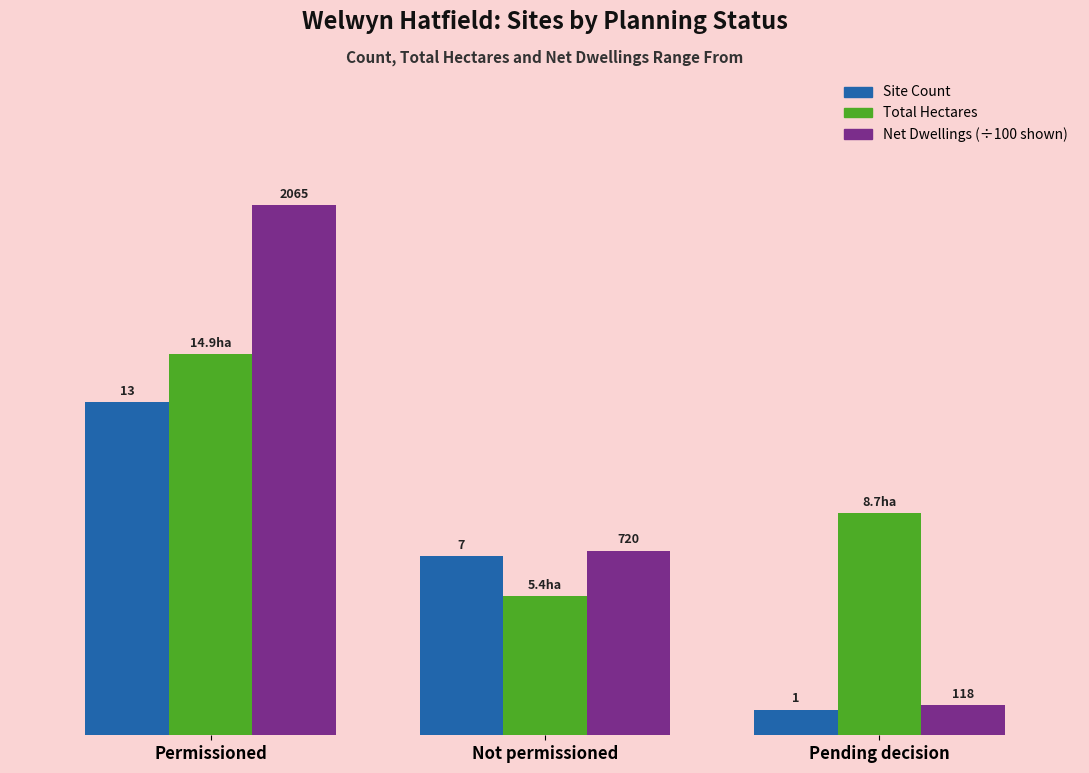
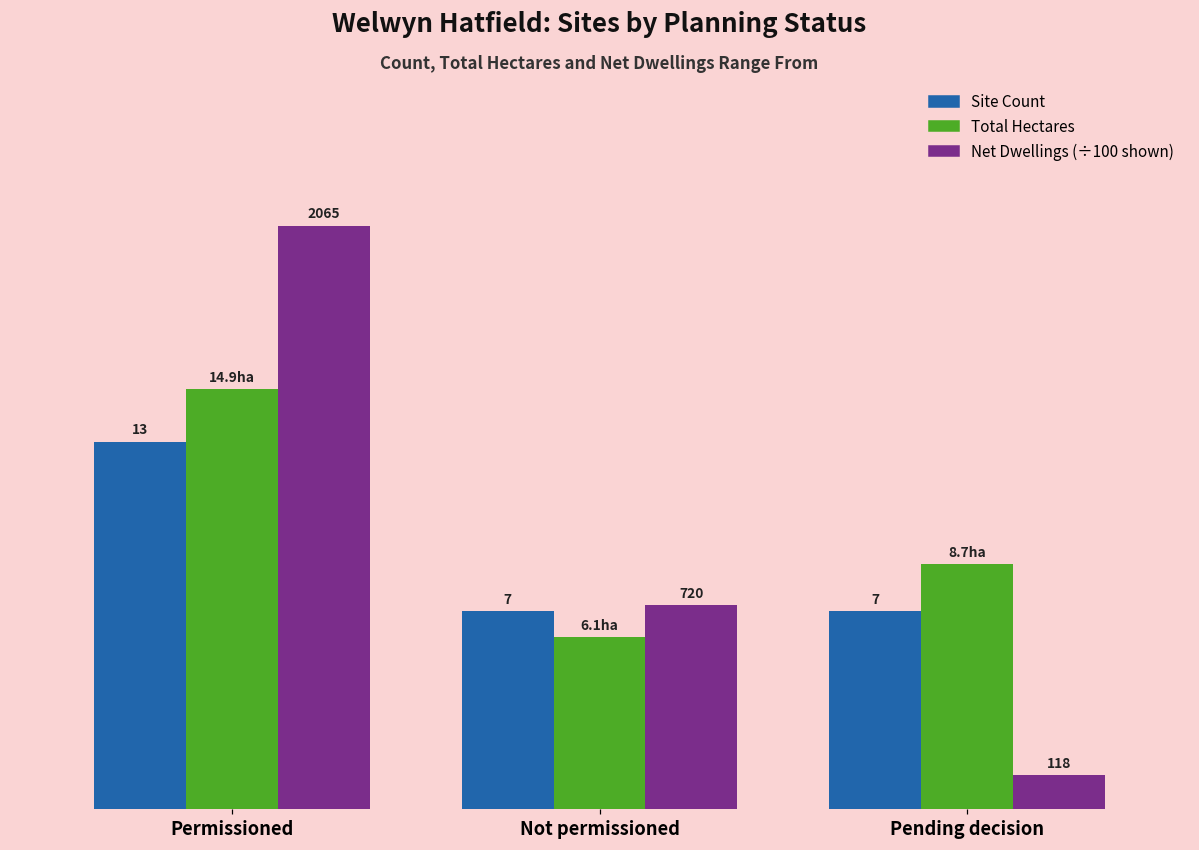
Total Hectares, Not permissioned: 5.4 -> 6.1
Site Count, Pending decision: 1 -> 7
